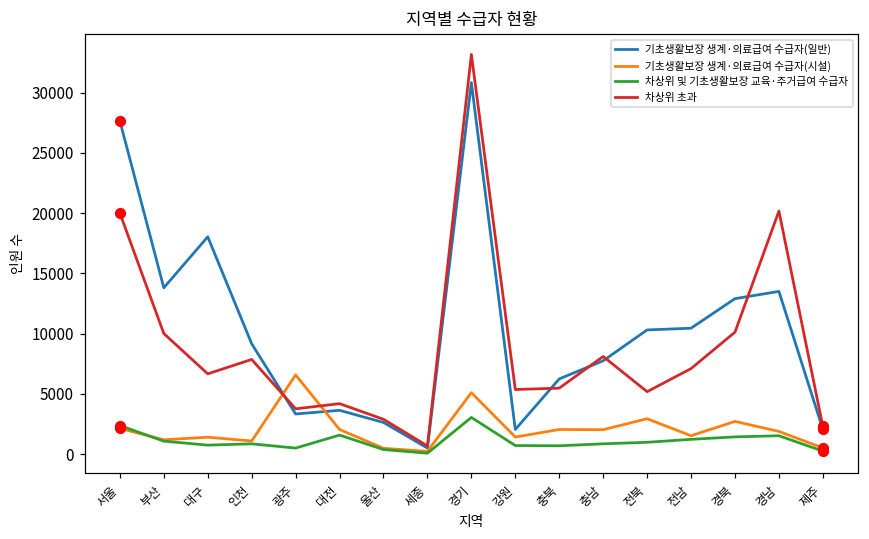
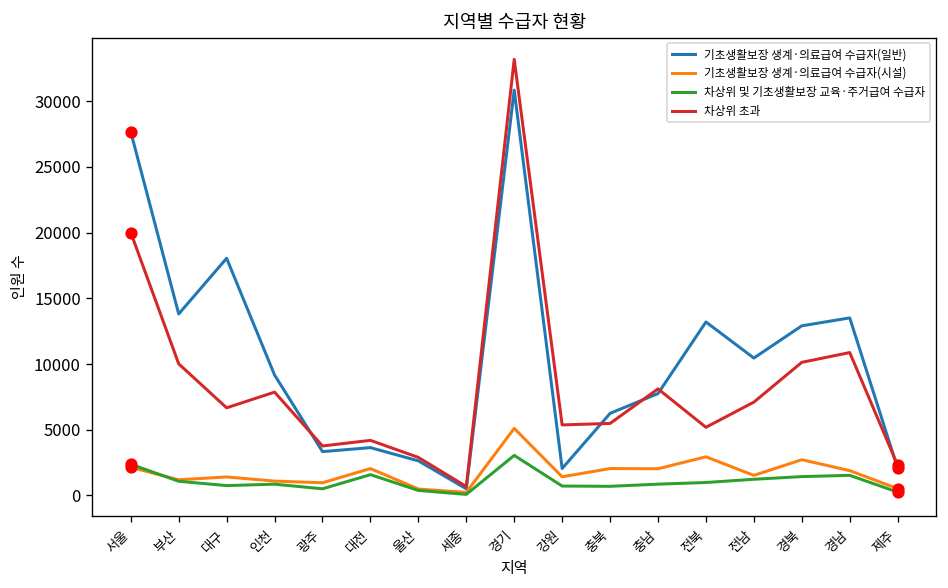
기초생활보장 생계·의료급여 수급자(시설), 광주: 6600 -> 1000
기초생활보장 생계·의료급여 수급자(일반), 전북: 10300 -> 13200
차상위 초과, 경남: 20200 -> 10900
